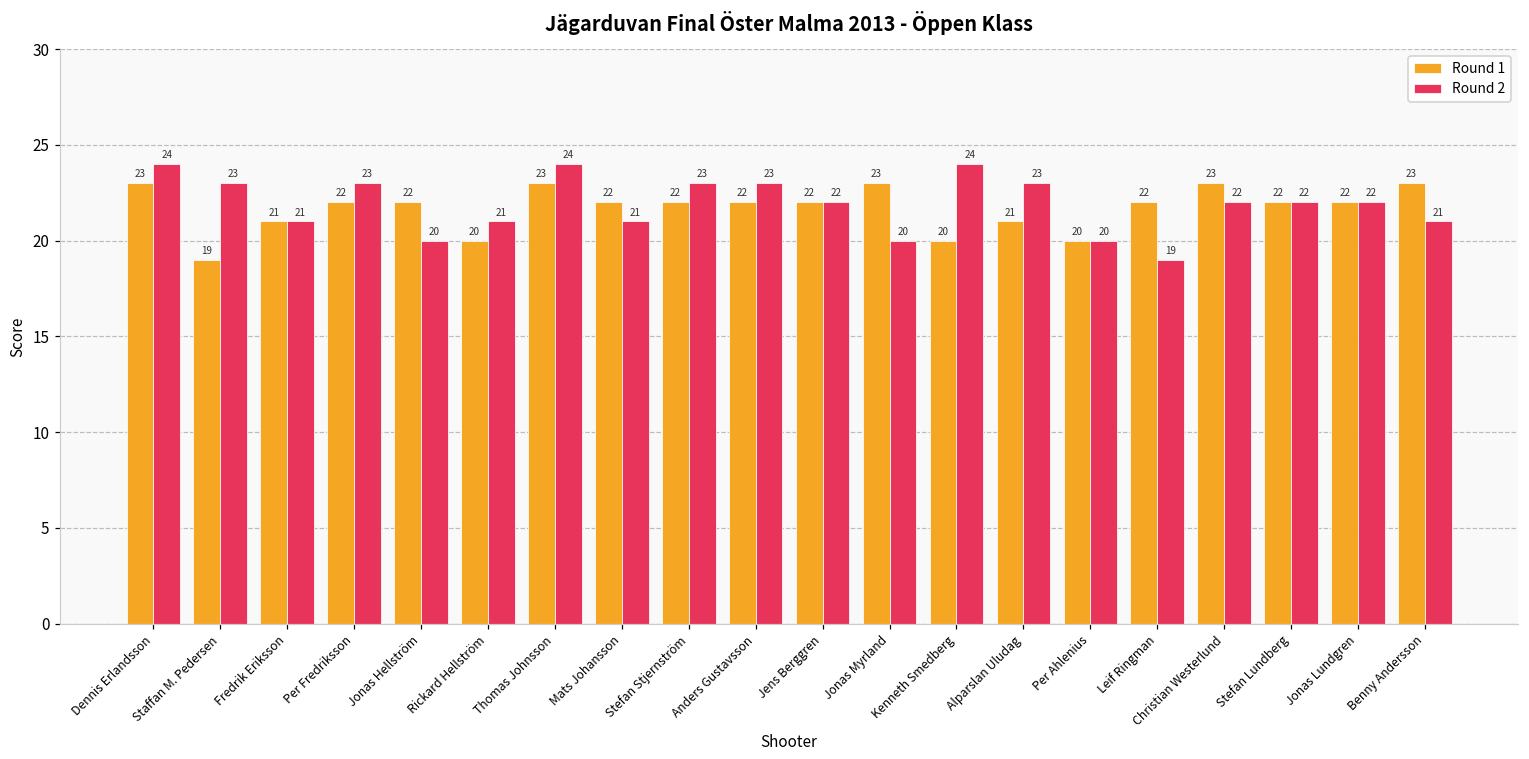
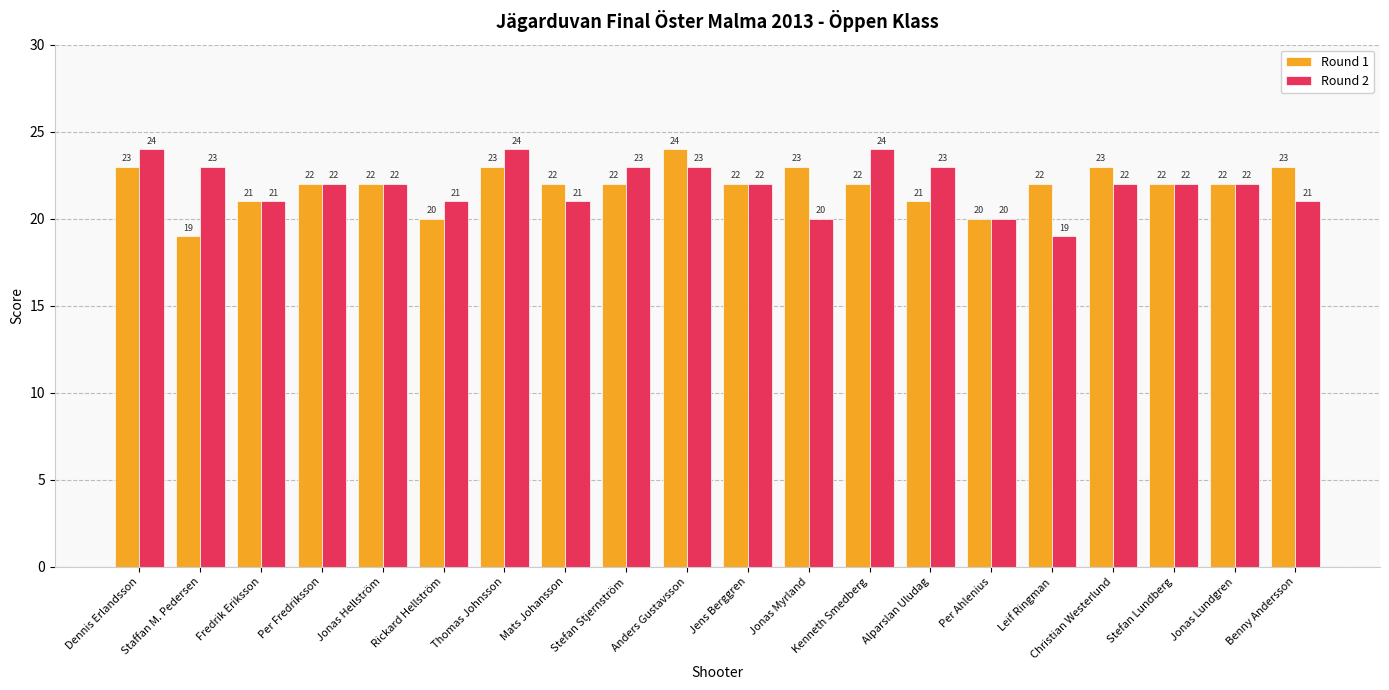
Round 2, Per Fredriksson: 23 -> 22
Round 2, Jonas Hellström: 20 -> 22
Round 1, Anders Gustavsson: 22 -> 24
Round 1, Kenneth Smedberg: 20 -> 22
